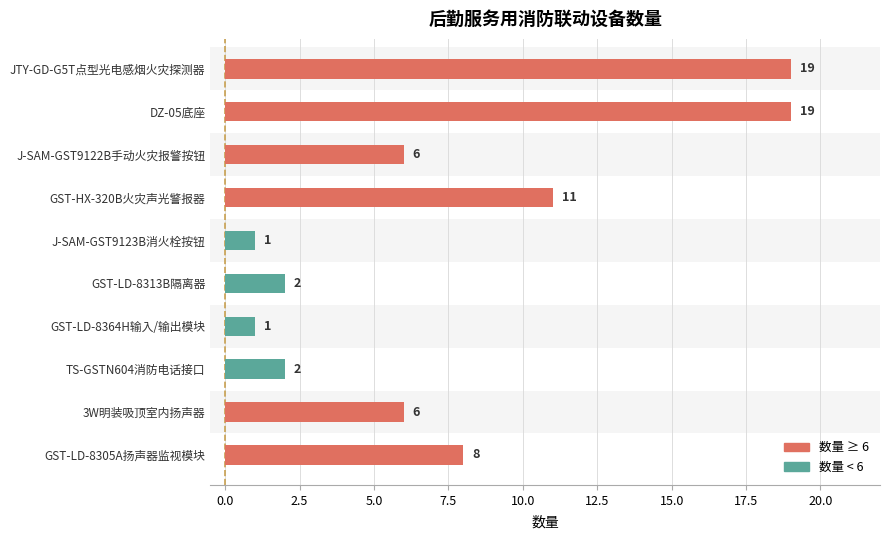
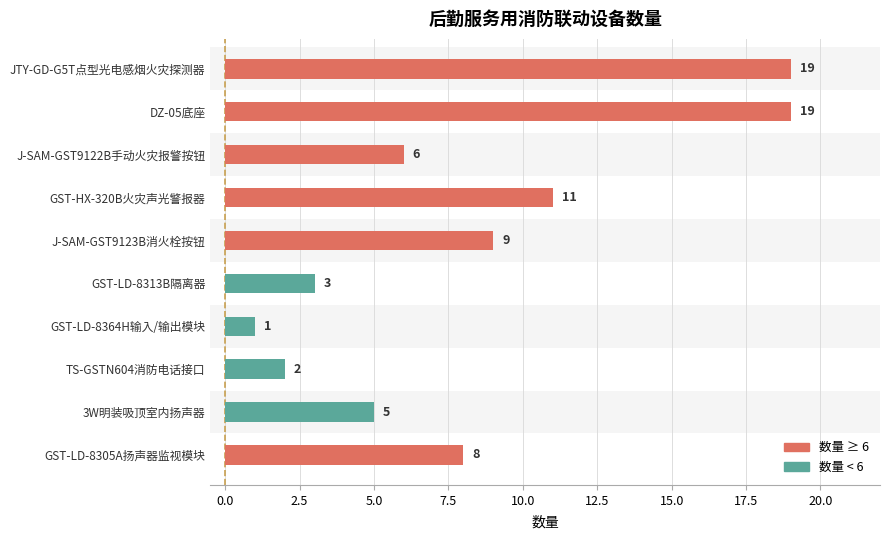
J-SAM-GST9123B消火栓按钮: 1 -> 9
GST-LD-8313B隔离器: 2 -> 3
3W明装吸顶室内扬声器: 6 -> 5
